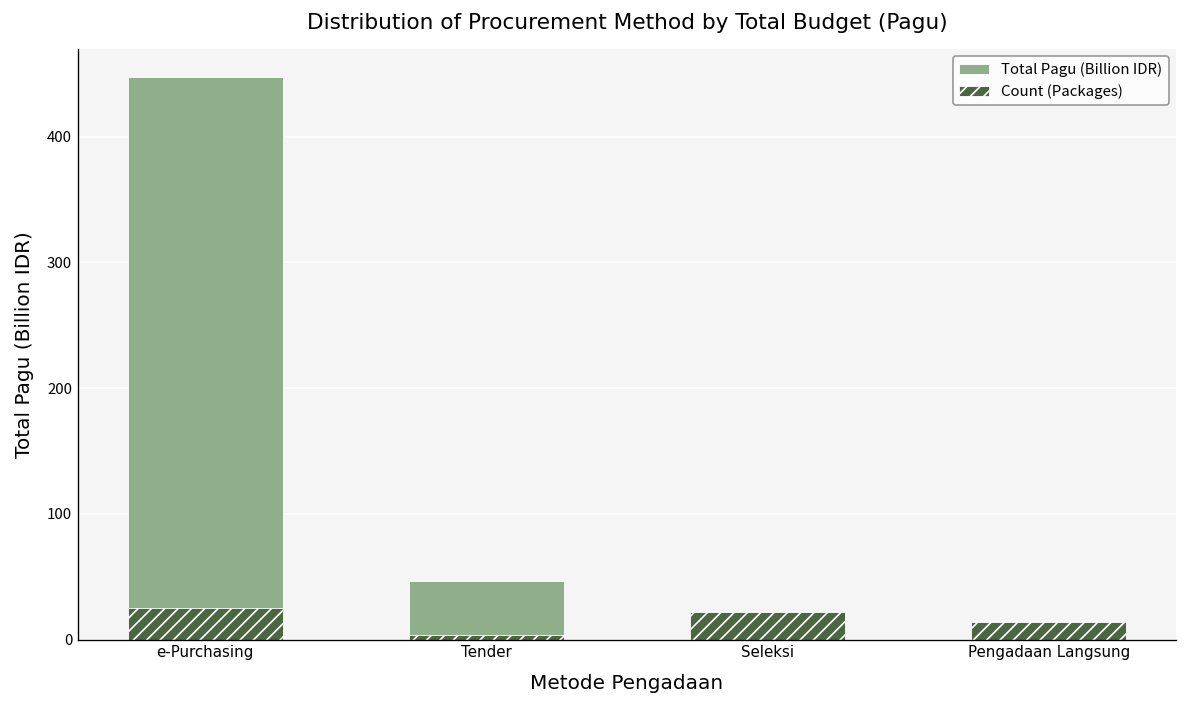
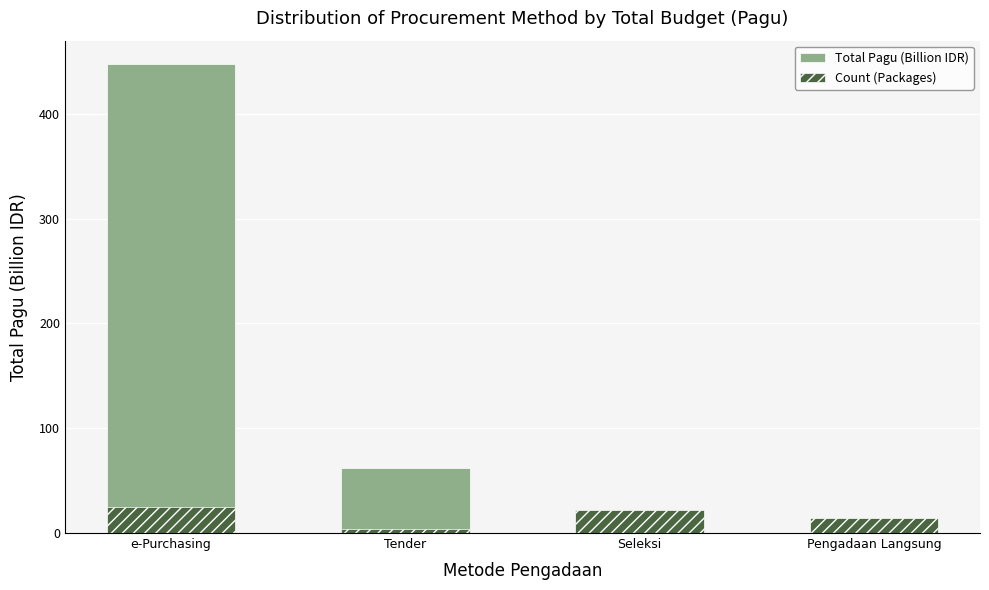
Total Pagu (Billion IDR), Tender: 47 -> 62
